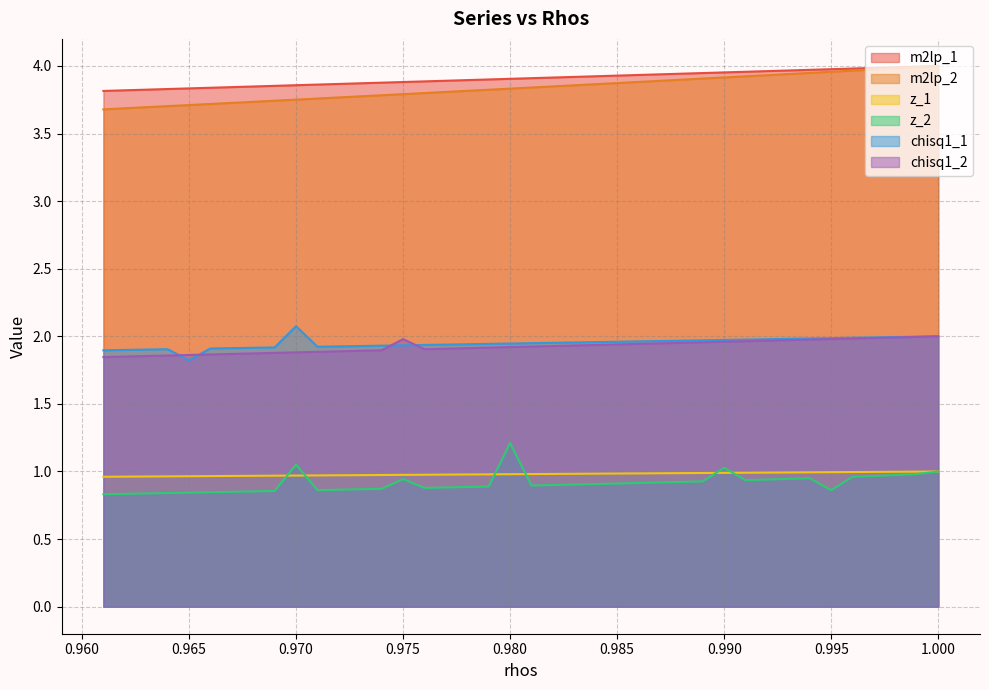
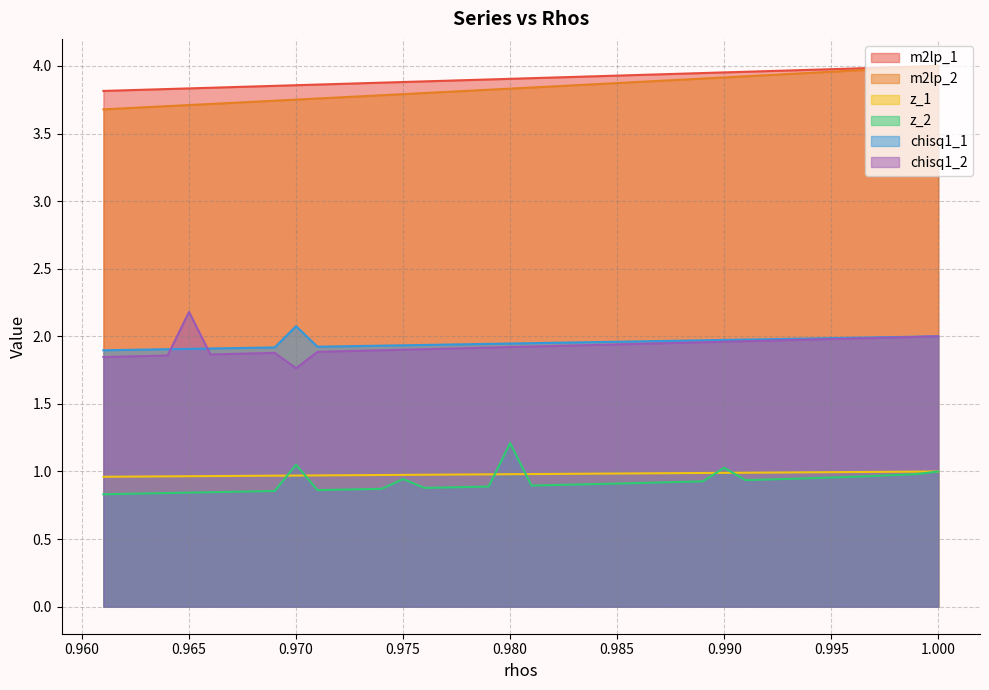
chisq1_1, 0.965: 1.82 -> 1.91
chisq1_2, 0.965: 1.86 -> 2.18
chisq1_2, 0.970: 1.88 -> 1.76
chisq1_2, 0.975: 1.98 -> 1.90
z_2, 0.995: 0.86 -> 0.96
